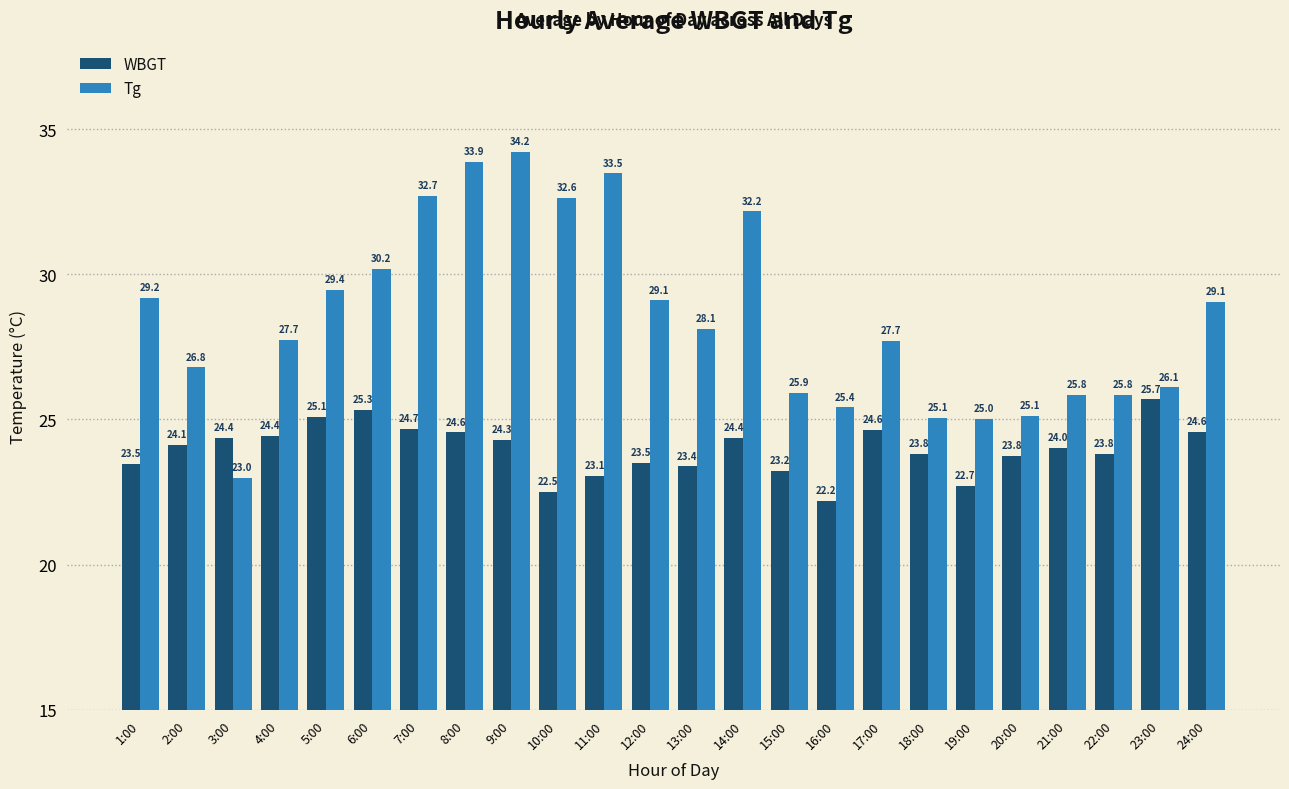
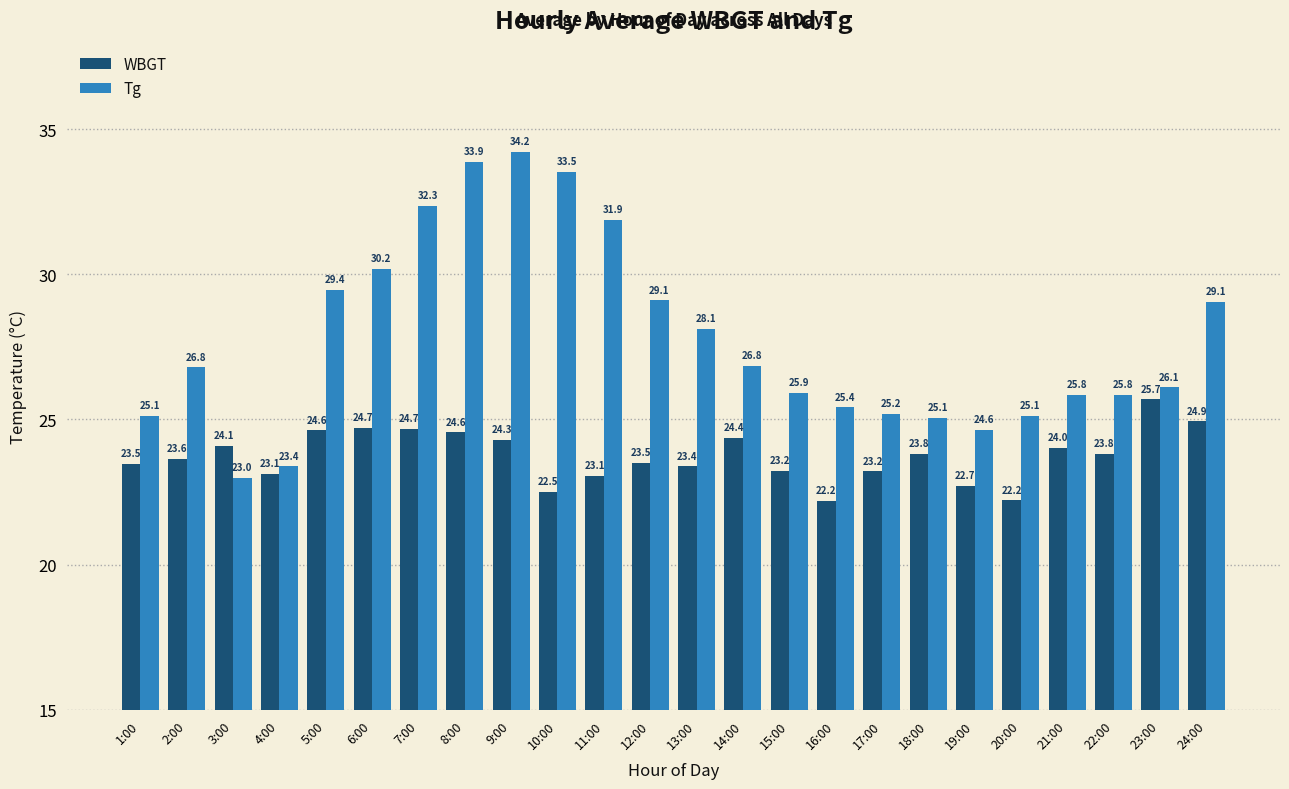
Tg, 1:00: 29.2 -> 25.1
WBGT, 2:00: 24.1 -> 23.6
WBGT, 3:00: 24.4 -> 24.1
WBGT, 4:00: 24.4 -> 23.1
Tg, 4:00: 27.7 -> 23.4
WBGT, 5:00: 25.1 -> 24.6
WBGT, 6:00: 25.3 -> 24.7
Tg, 7:00: 32.7 -> 32.3
Tg, 10:00: 32.6 -> 33.5
Tg, 11:00: 33.5 -> 31.9
Tg, 14:00: 32.2 -> 26.8
WBGT, 17:00: 24.6 -> 23.2
Tg, 17:00: 27.7 -> 25.2
Tg, 19:00: 25.0 -> 24.6
WBGT, 20:00: 23.8 -> 22.2
WBGT, 24:00: 24.6 -> 24.9
